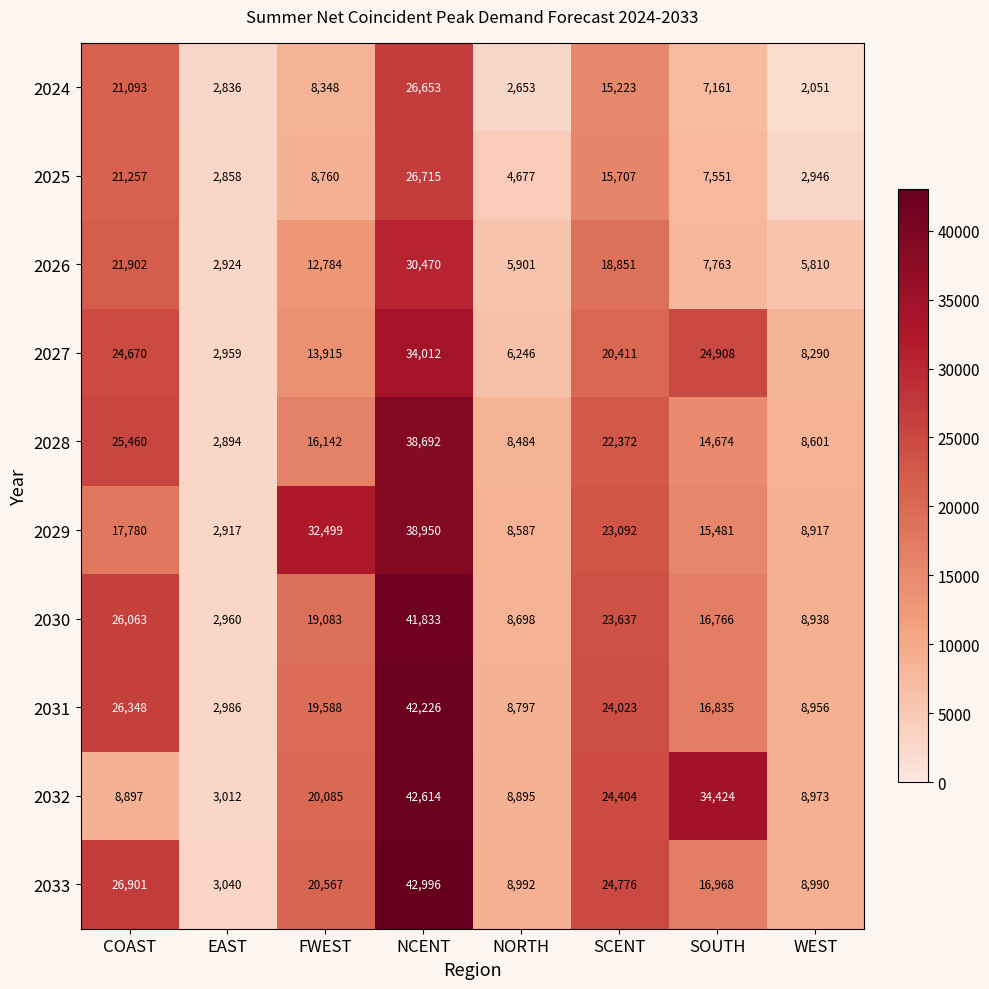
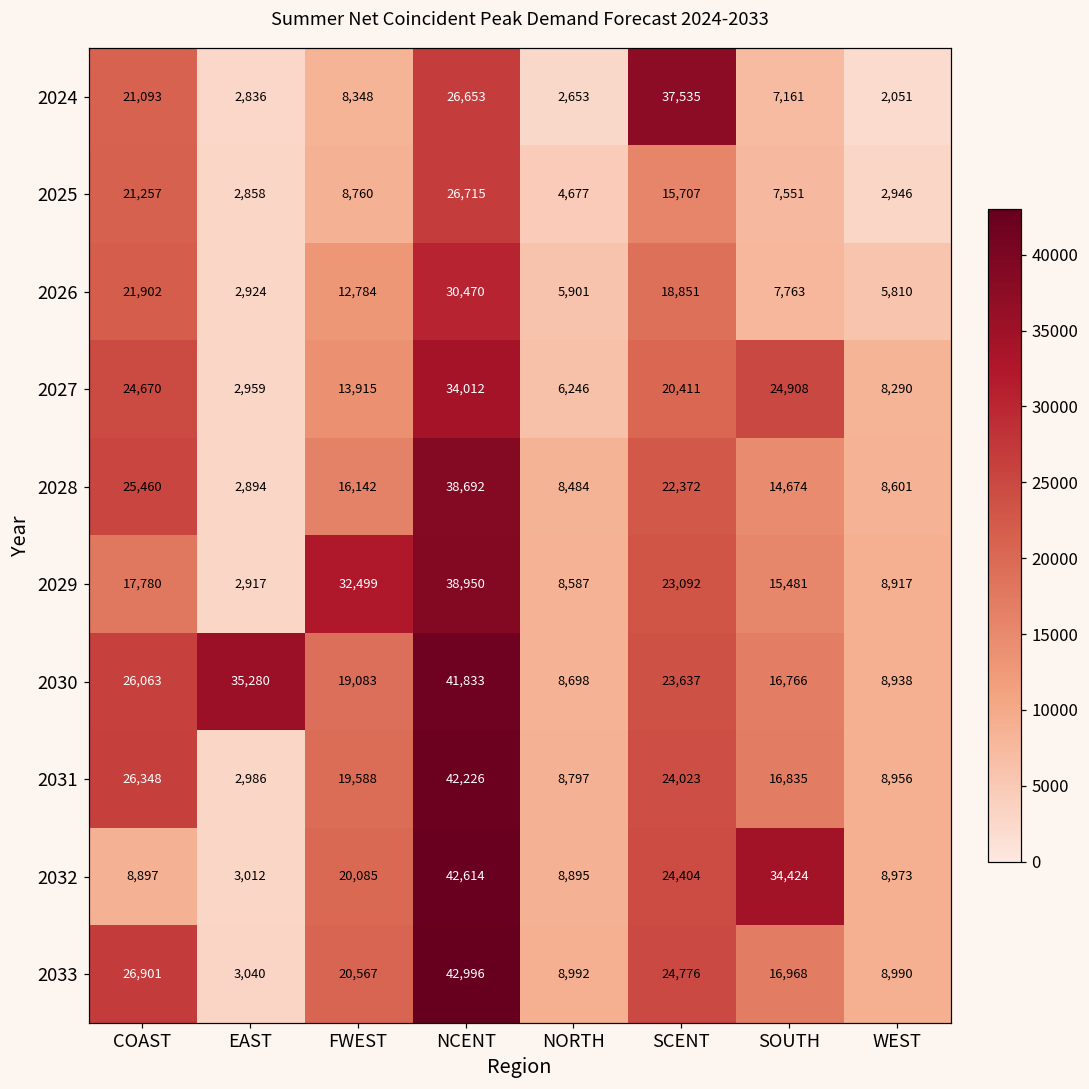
2024, SCENT: 15,223 -> 37,535
2030, EAST: 2,960 -> 35,280
